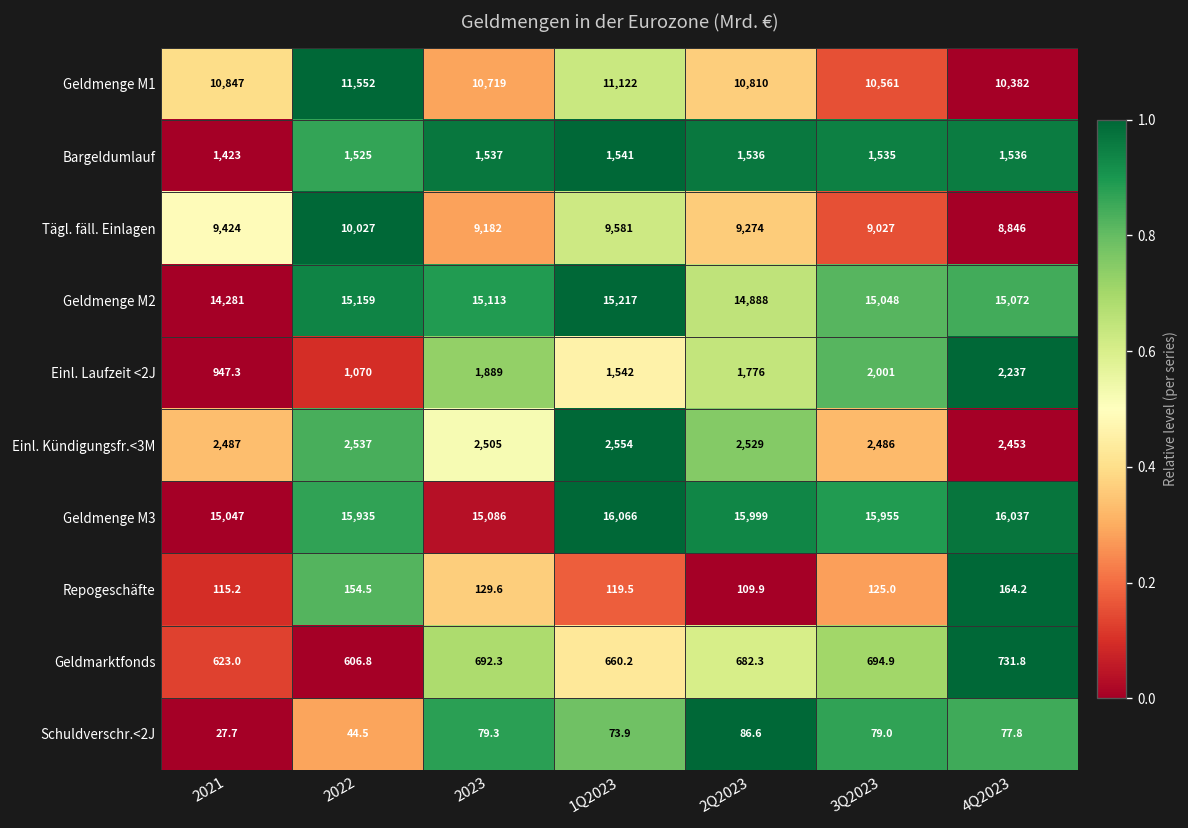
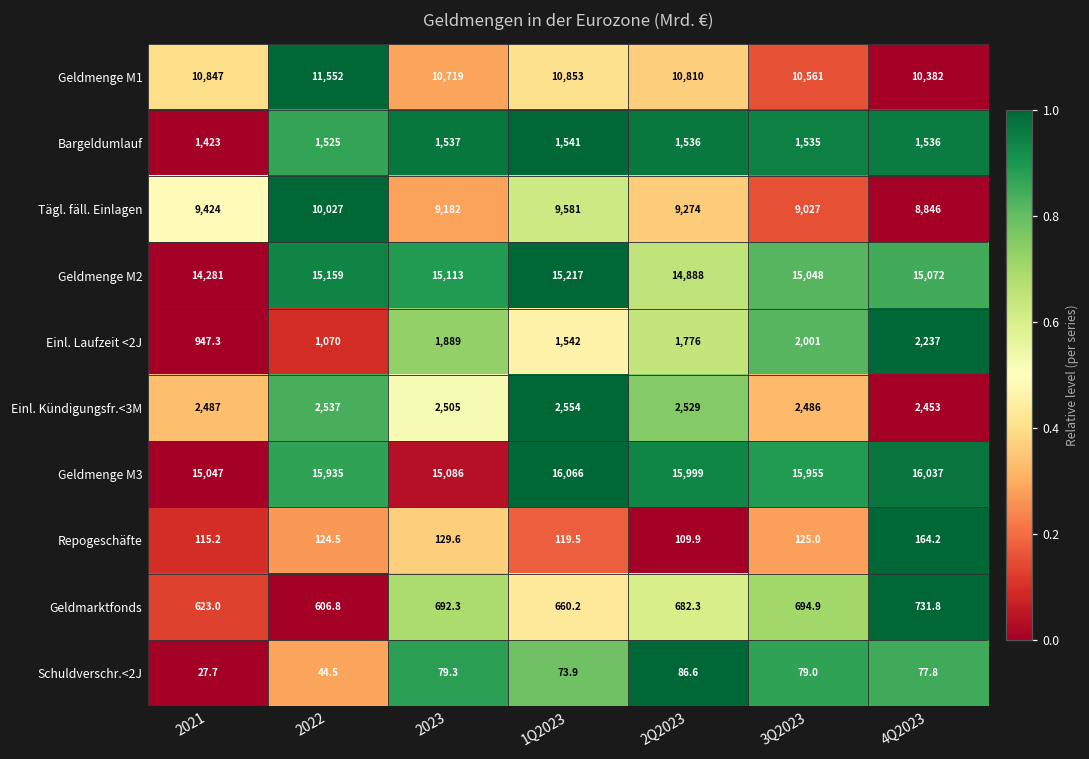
Geldmenge M1, 1Q2023: 11,122 -> 10,853
Repogeschäfte, 2022: 154.5 -> 124.5
